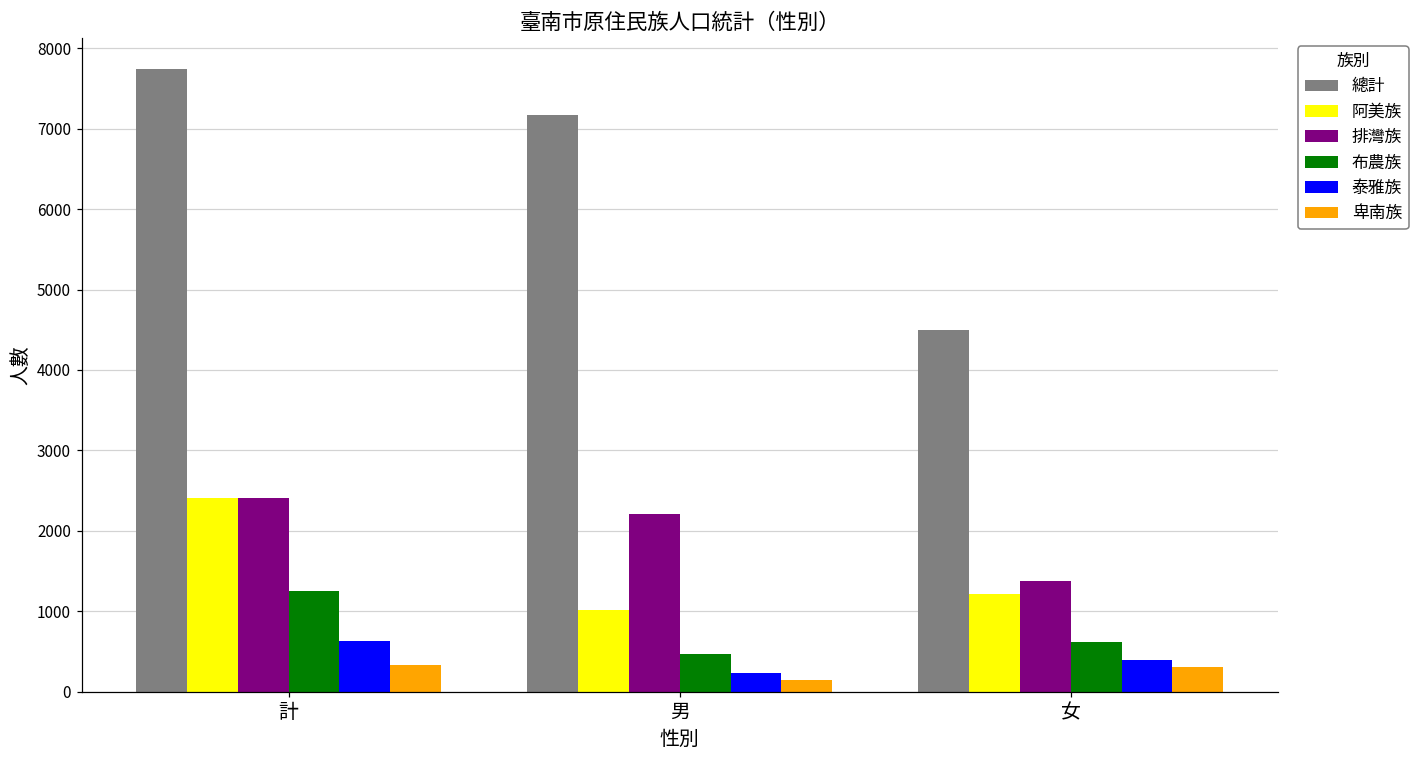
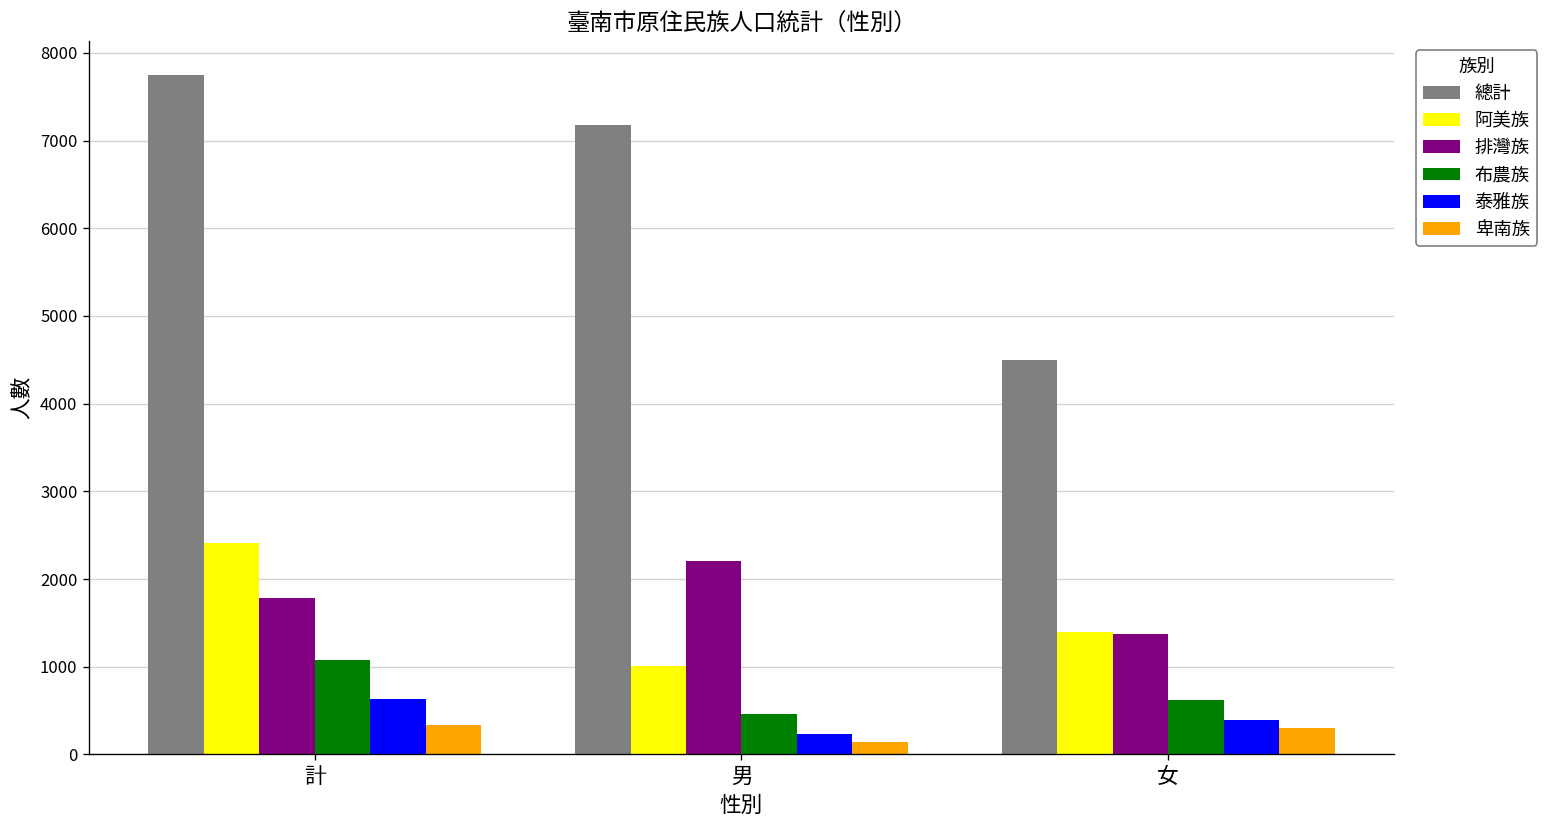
排灣族, 計: 2400 -> 1800
布農族, 計: 1200 -> 1100
阿美族, 女: 1200 -> 1400
